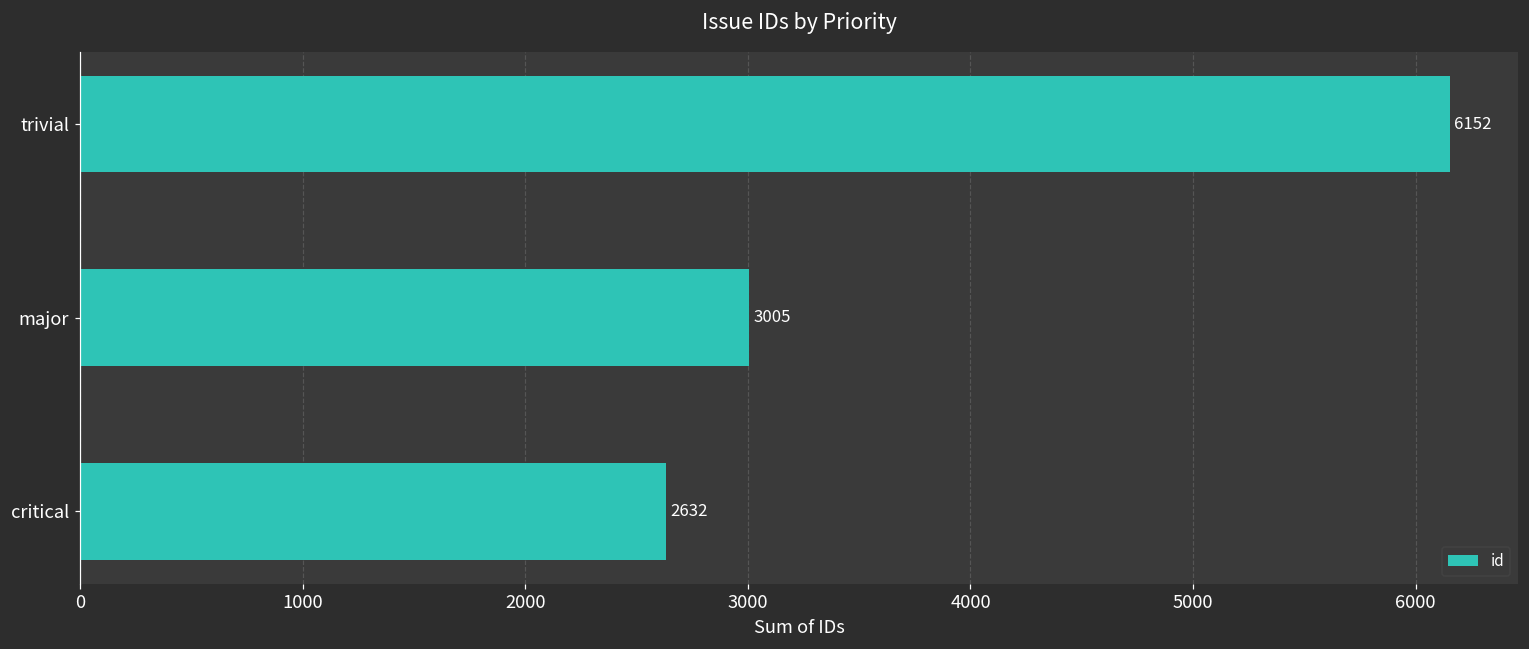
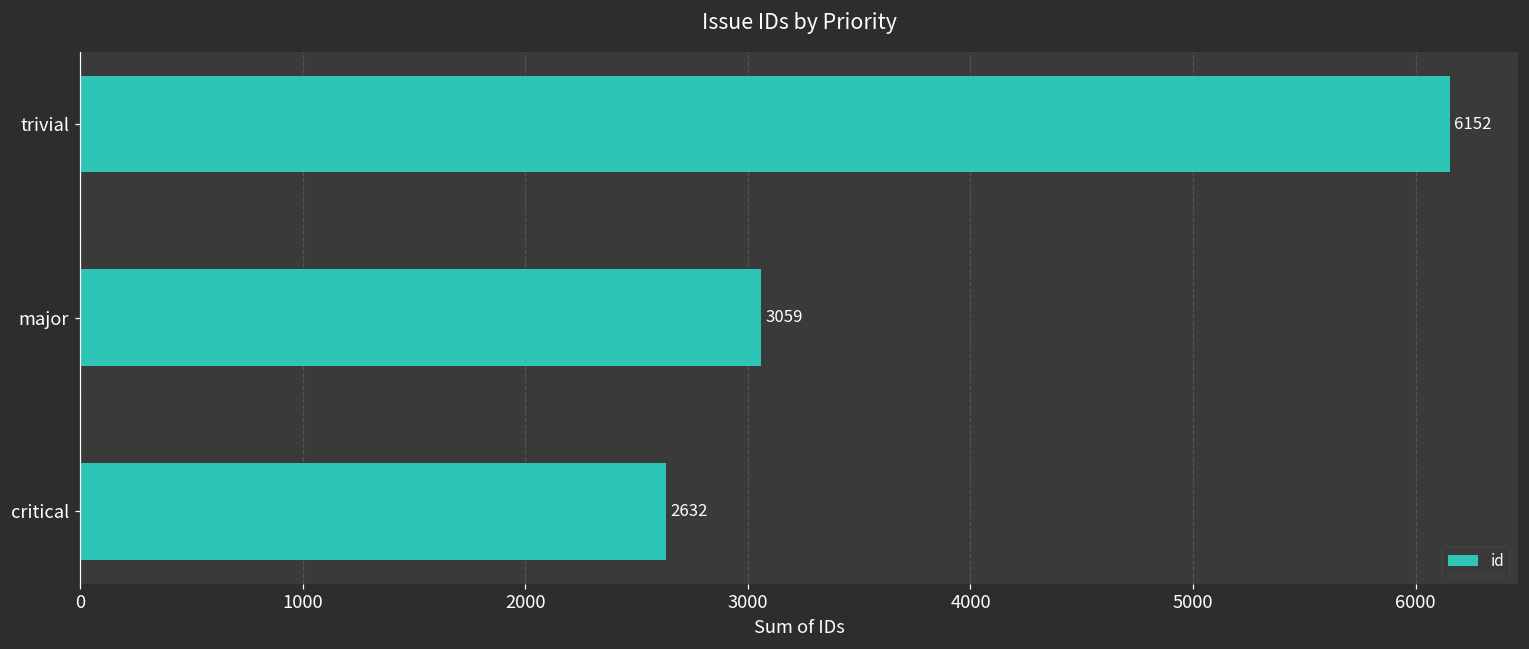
major: 3005 -> 3059
